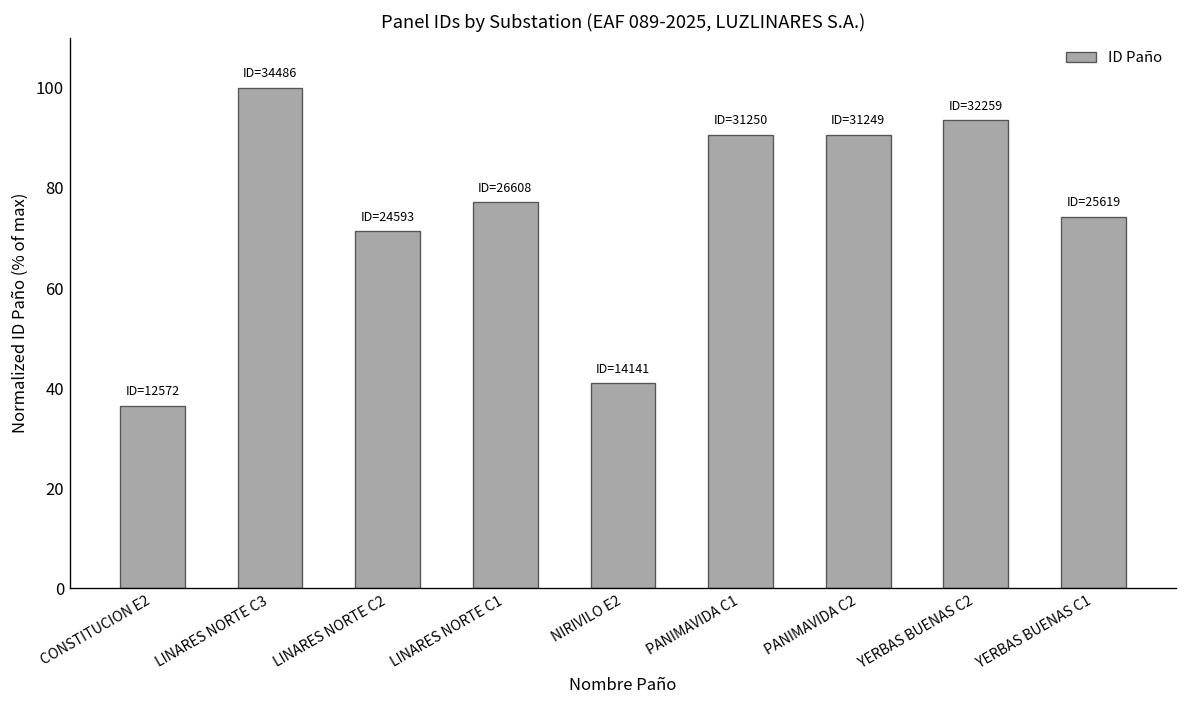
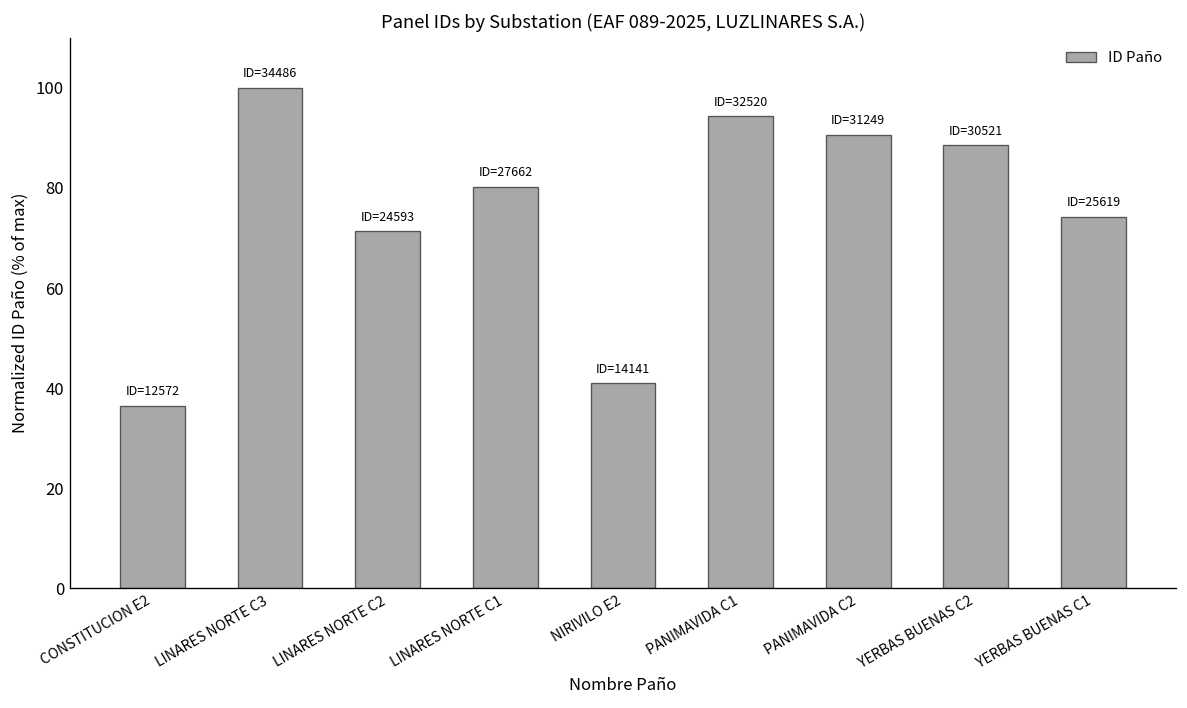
LINARES NORTE C1: 26608 -> 27662
PANIMAVIDA C1: 31250 -> 32520
YERBAS BUENAS C2: 32259 -> 30521
